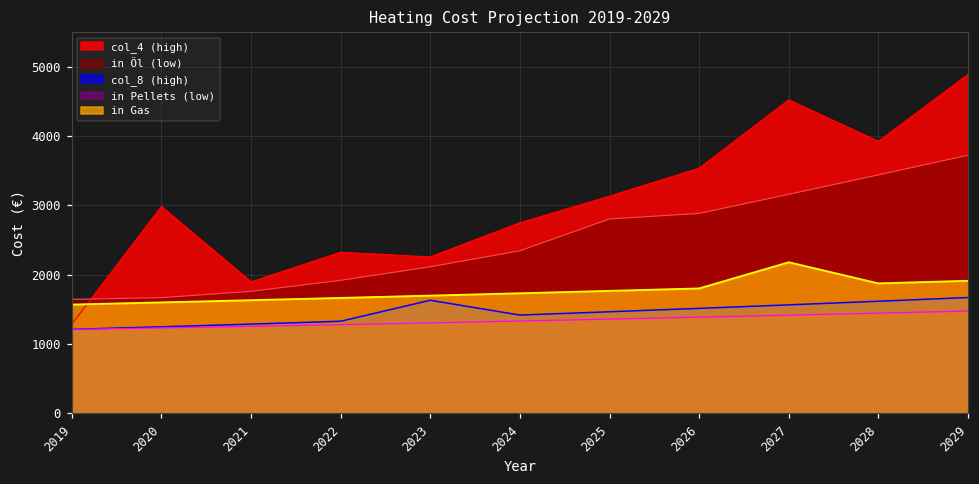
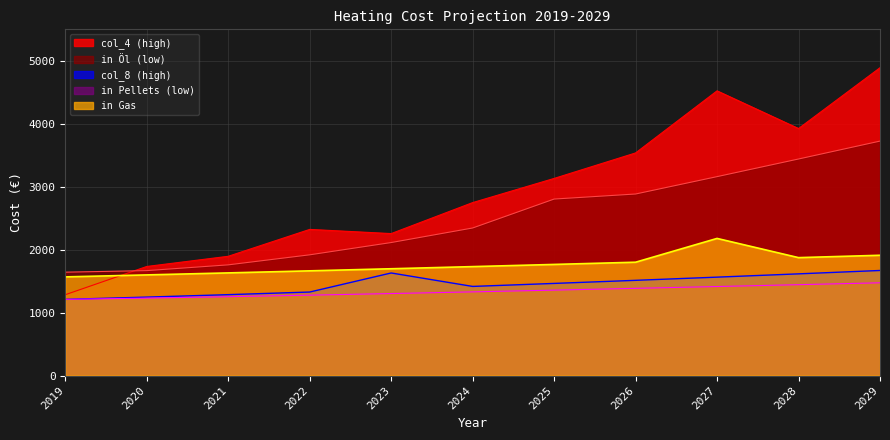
col_4 (high), 2020: 3000 -> 1700
